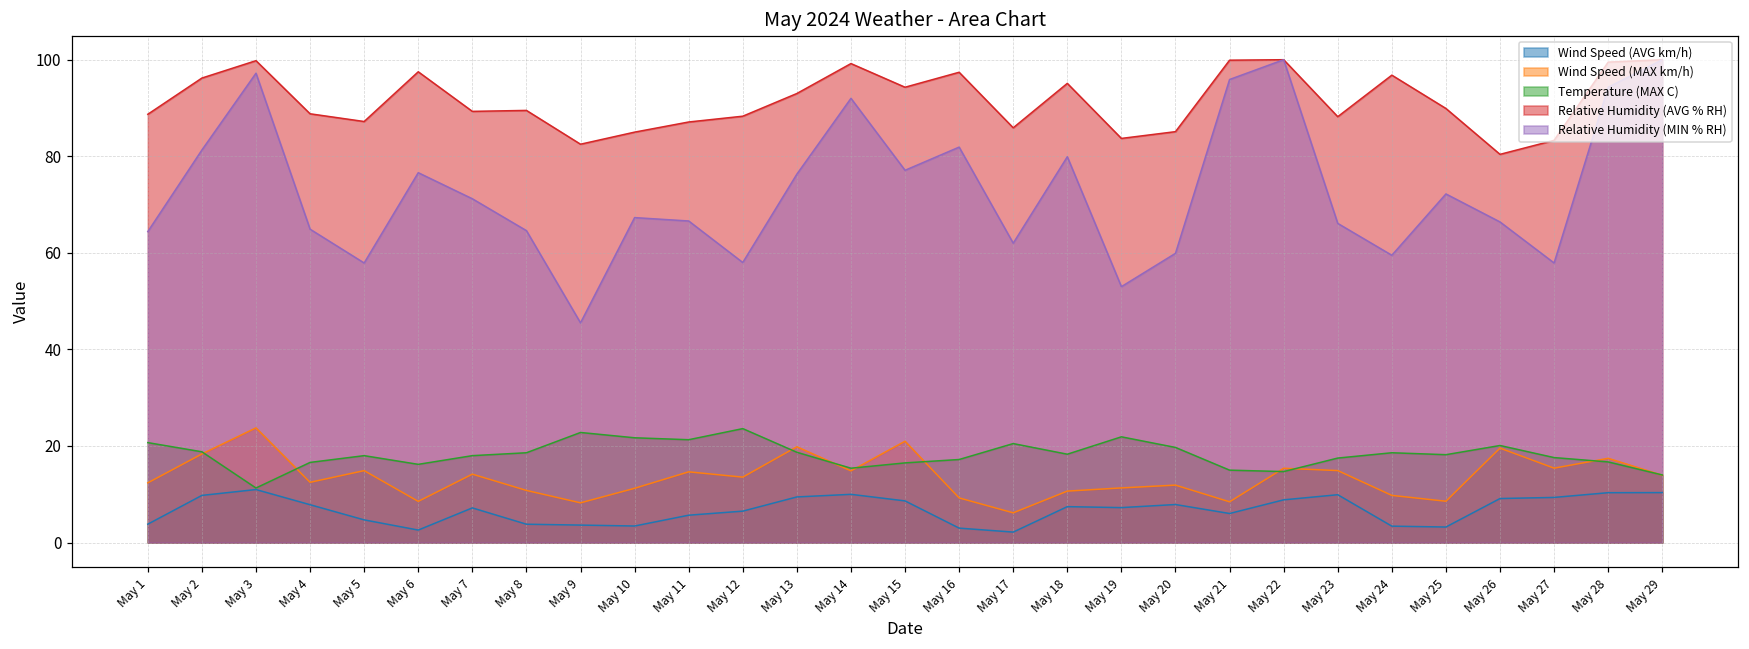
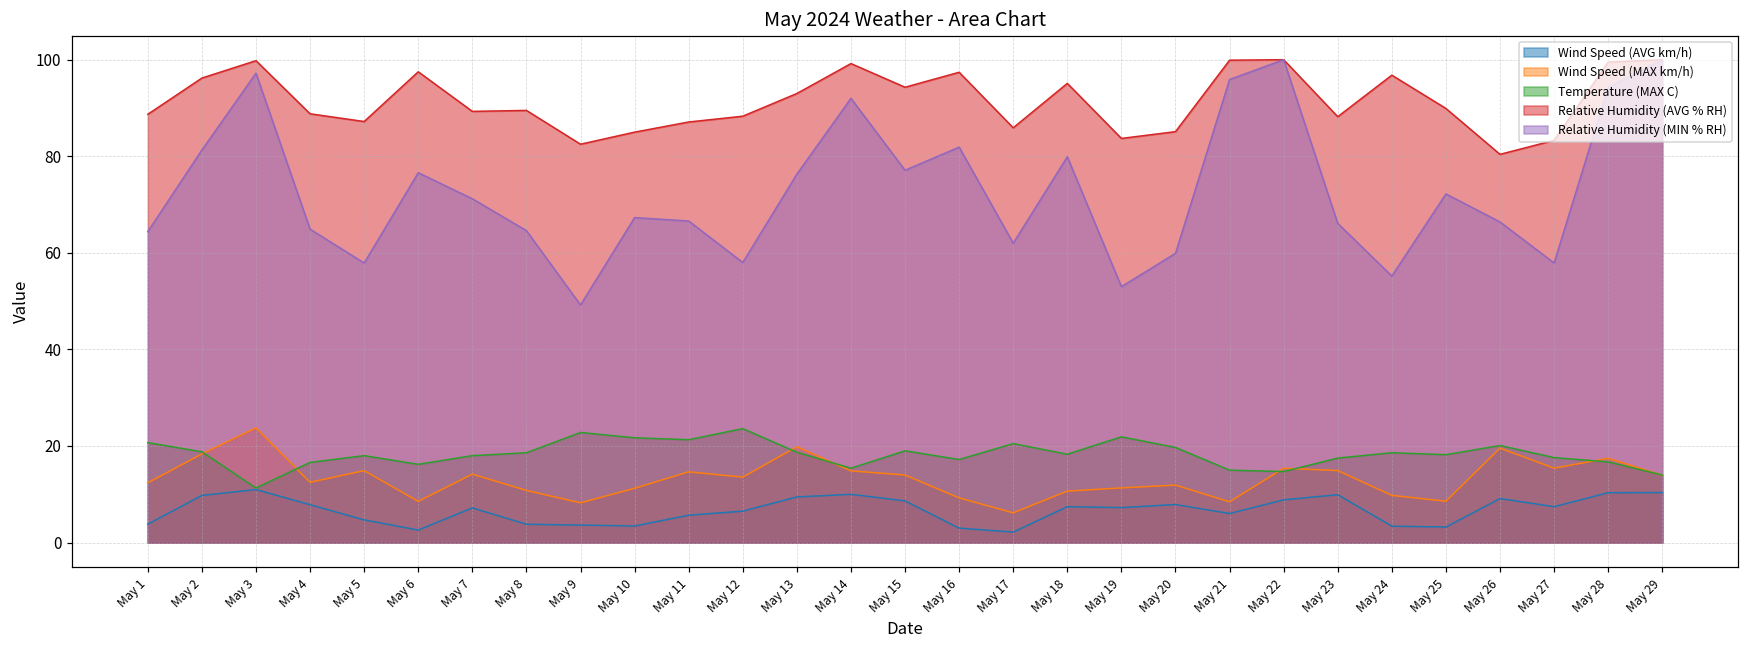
Relative Humidity (MIN % RH), May 9: 46 -> 49
Wind Speed (MAX km/h), May 15: 21 -> 14
Temperature (MAX C), May 15: 17 -> 19
Relative Humidity (MIN % RH), May 24: 60 -> 55
Wind Speed (AVG km/h), May 27: 9 -> 7
